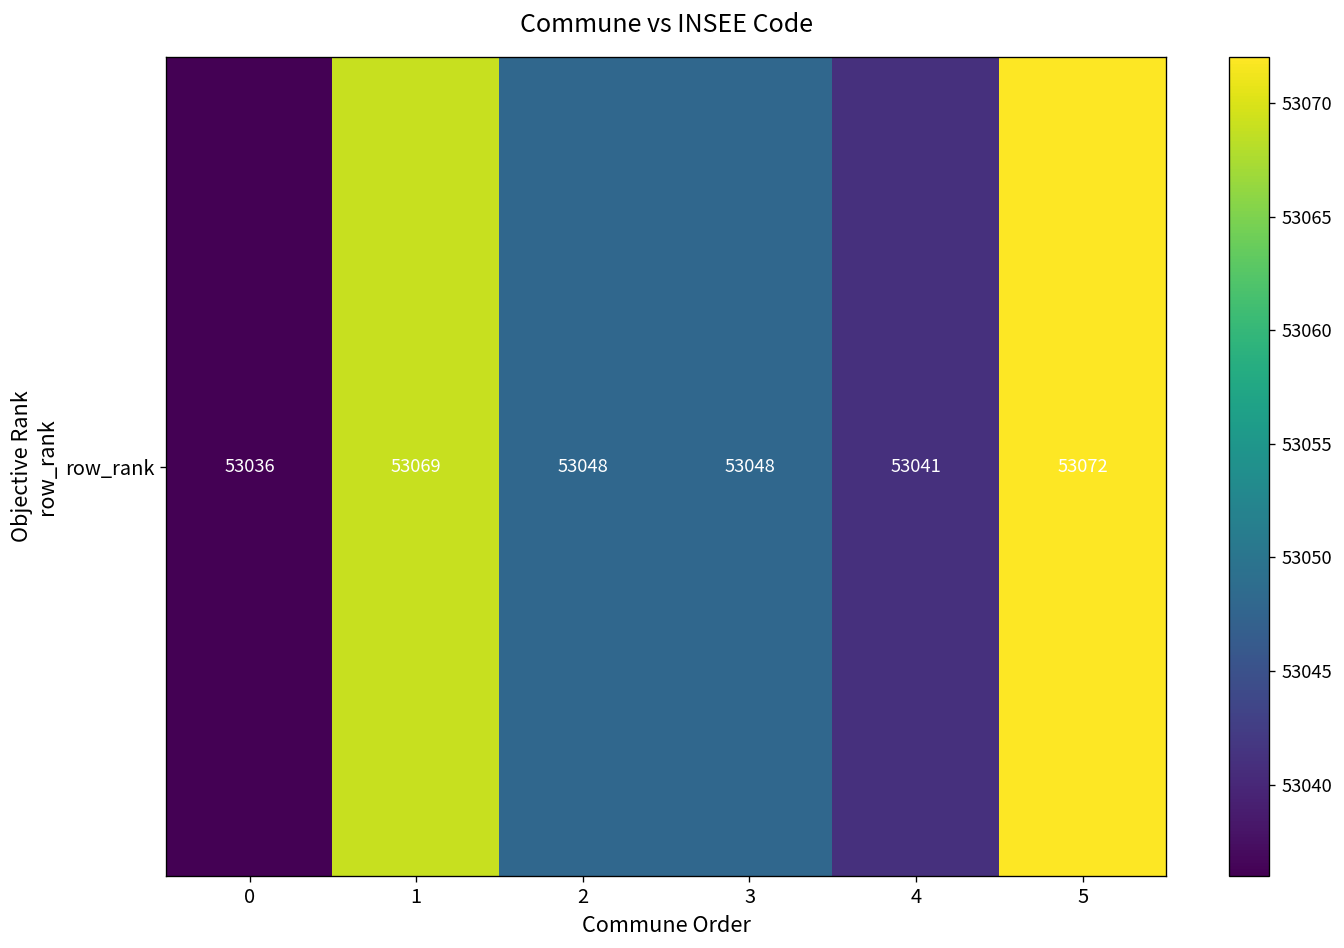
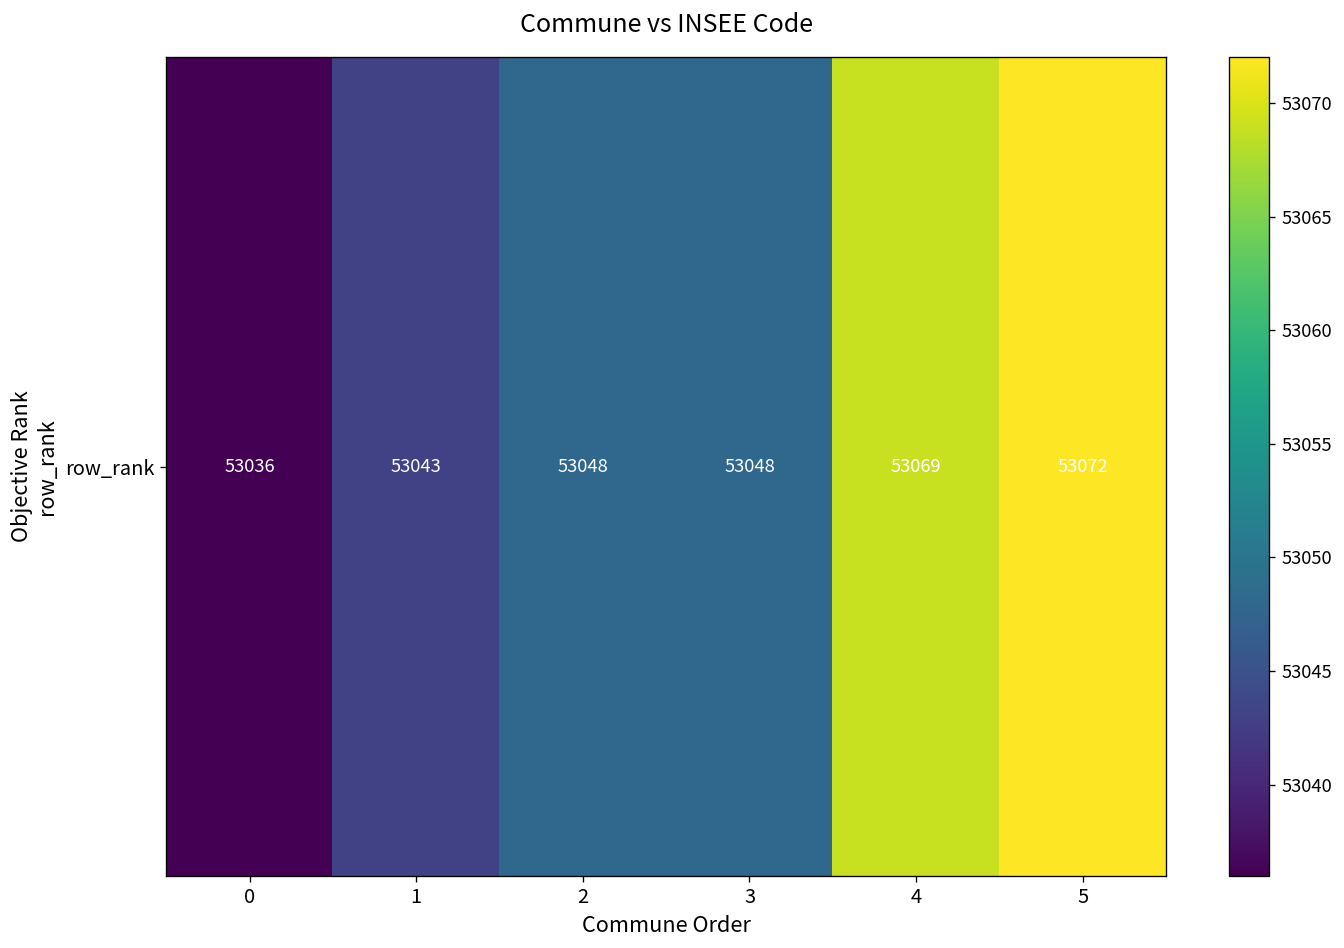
row_rank, 1: 53069 -> 53043
row_rank, 4: 53041 -> 53069
